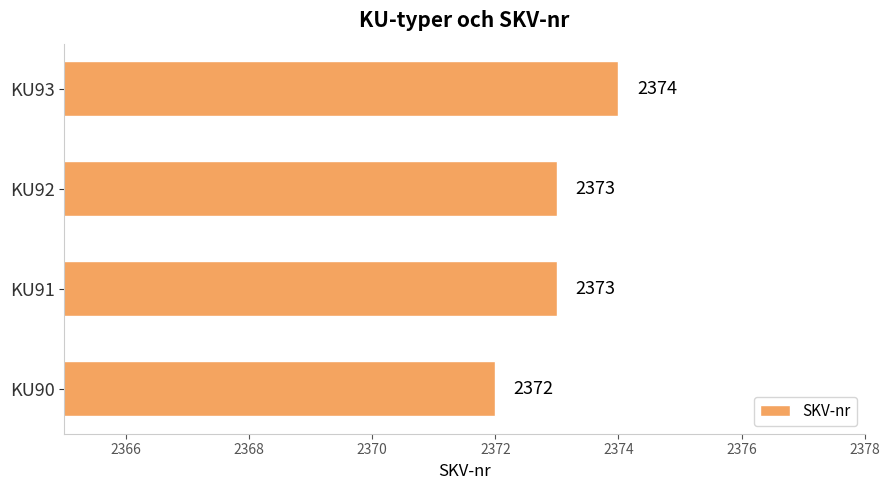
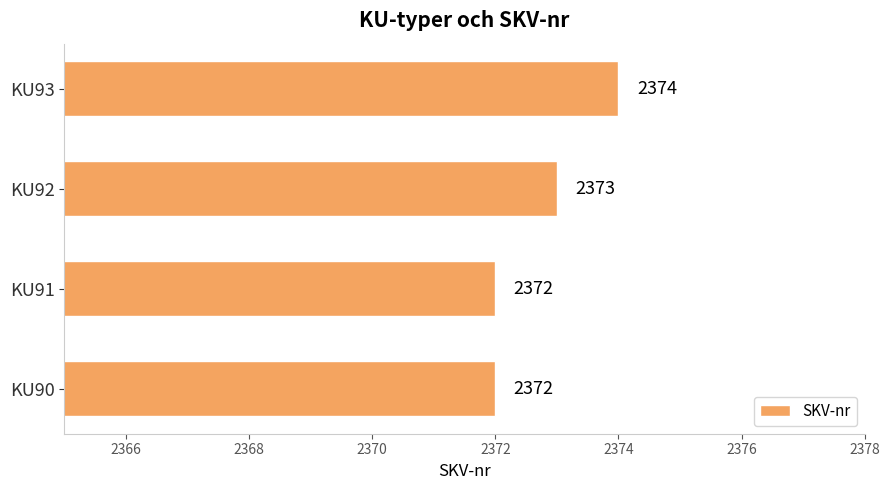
KU91: 2373 -> 2372
